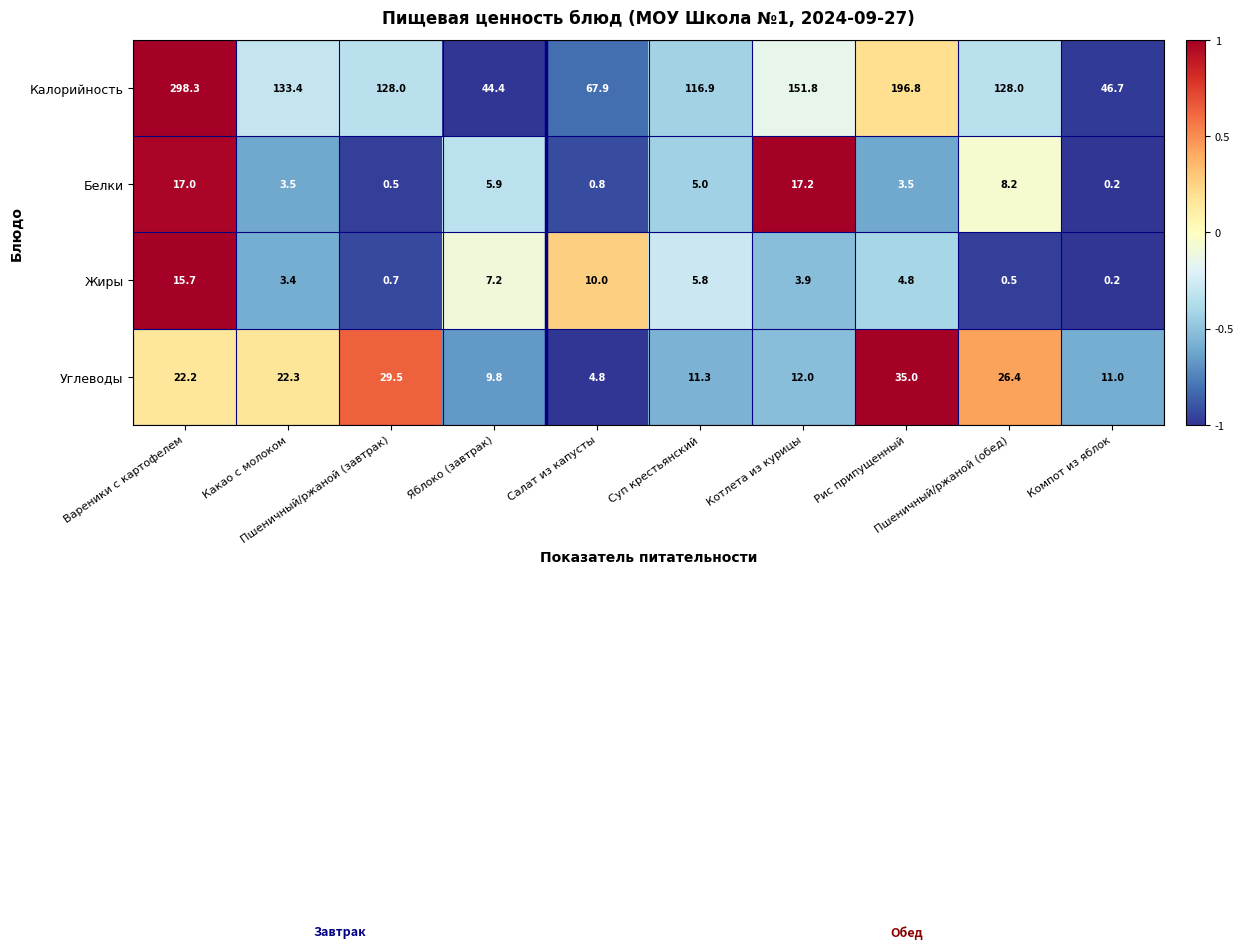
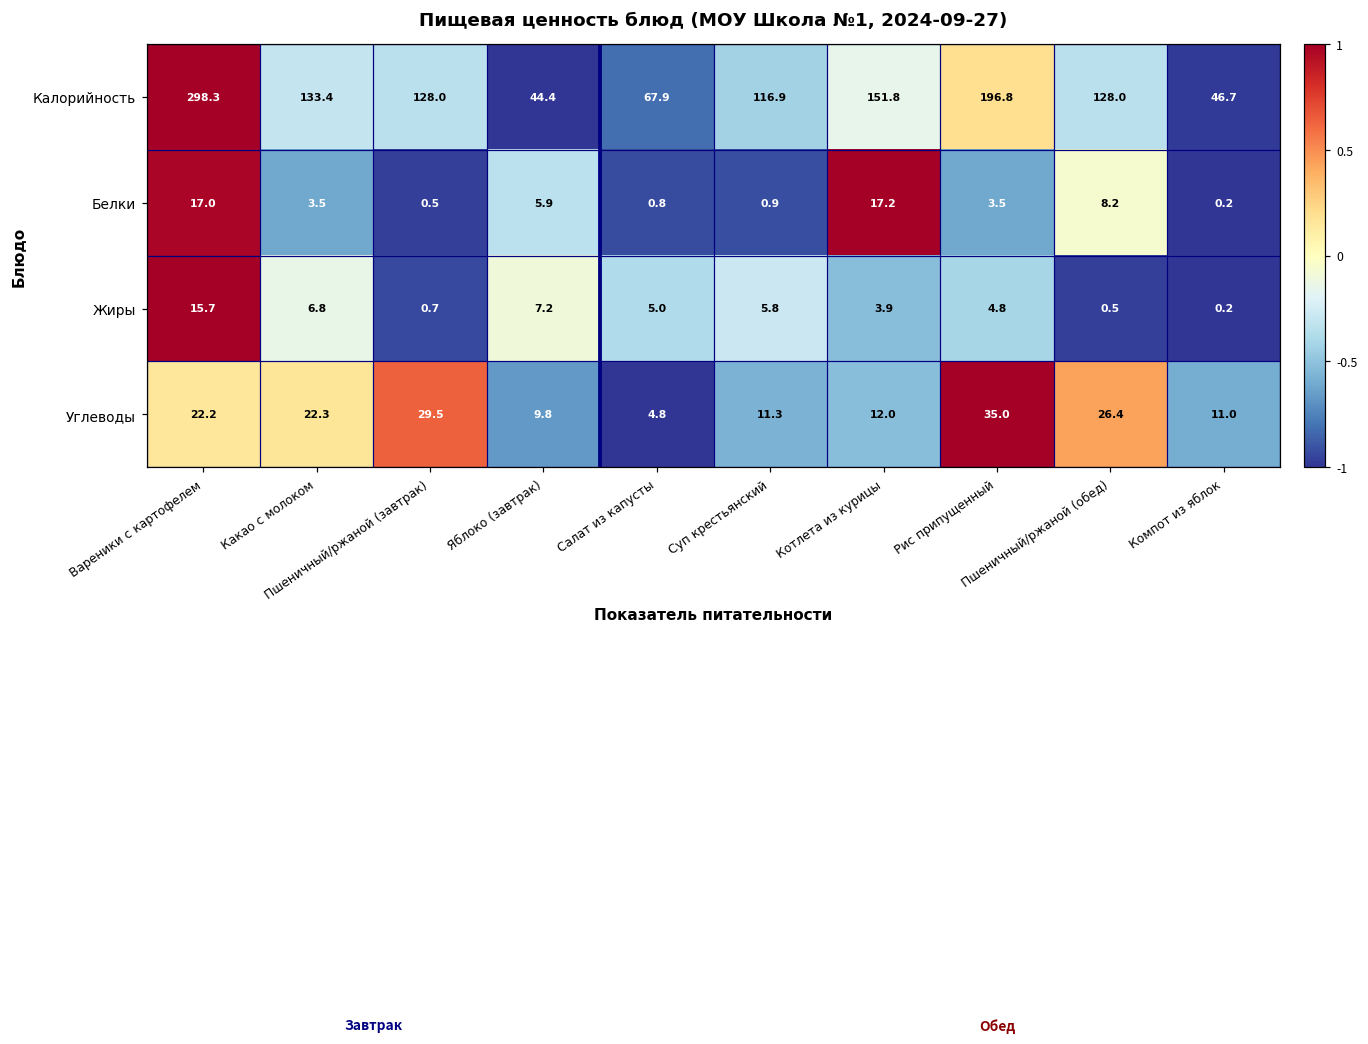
Белки, Суп крестьянский: 5.0 -> 0.9
Жиры, Какао с молоком: 3.4 -> 6.8
Жиры, Салат из капусты: 10.0 -> 5.0
